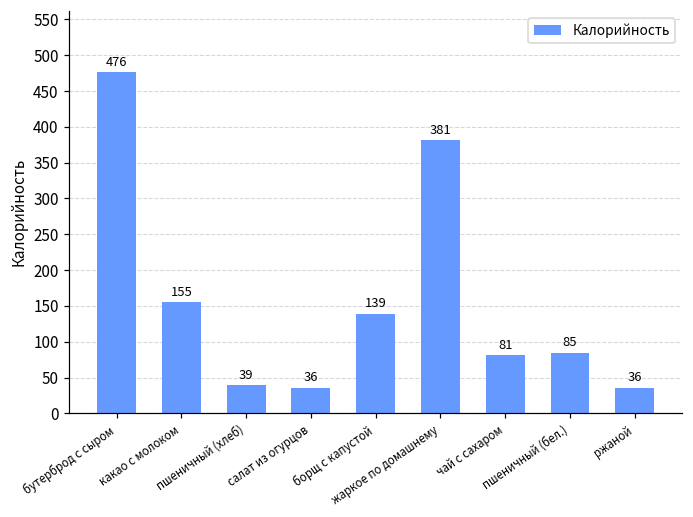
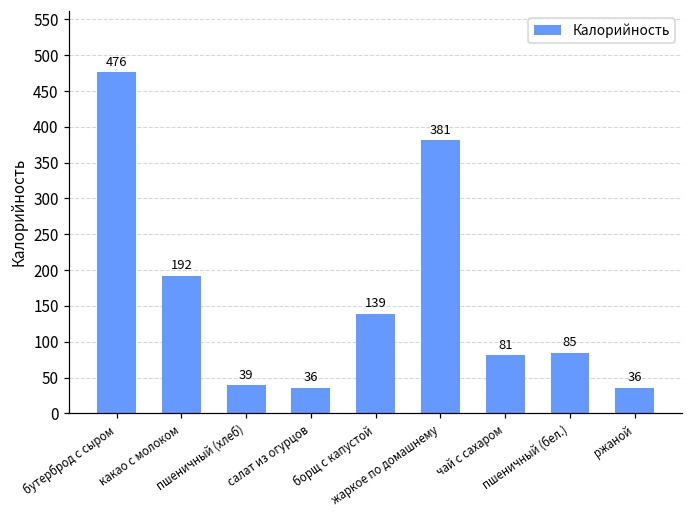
какао с молоком: 155 -> 192
